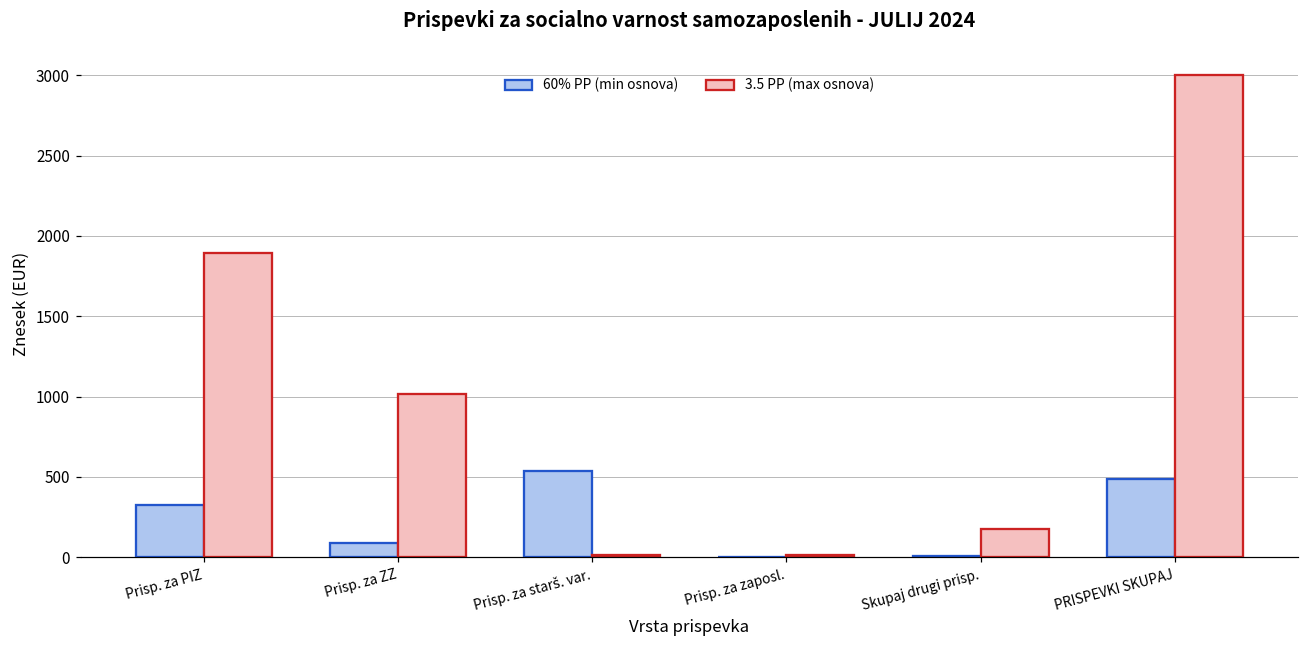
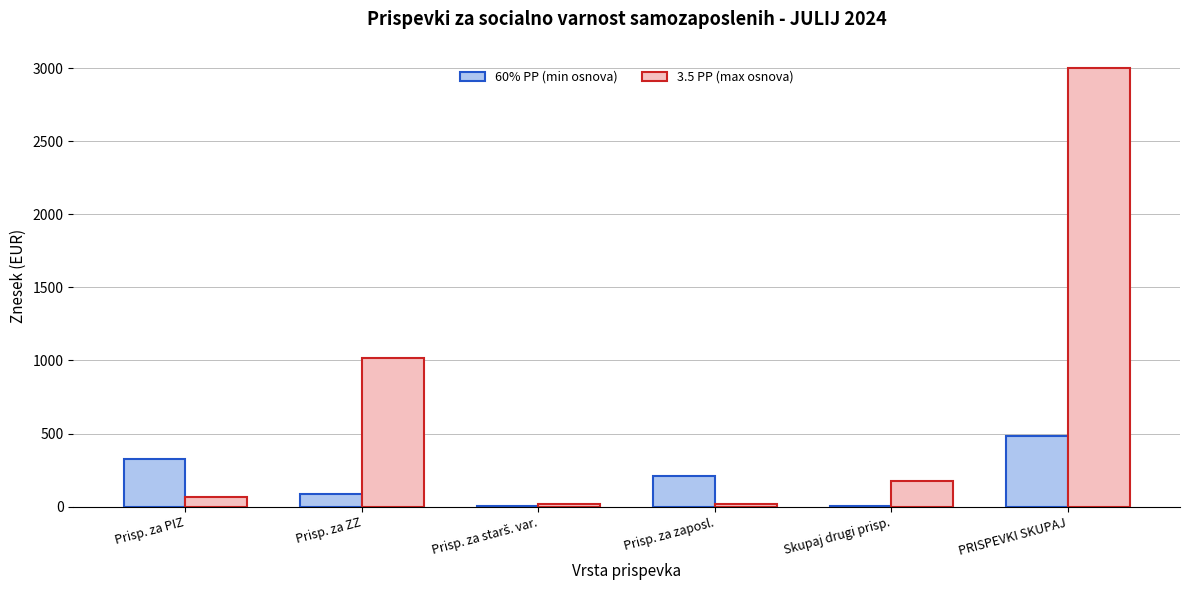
3.5 PP (max osnova), Prisp. za PIZ: 1890 -> 60
60% PP (min osnova), Prisp. za starš. var.: 540 -> 0
60% PP (min osnova), Prisp. za zaposl.: 0 -> 210
